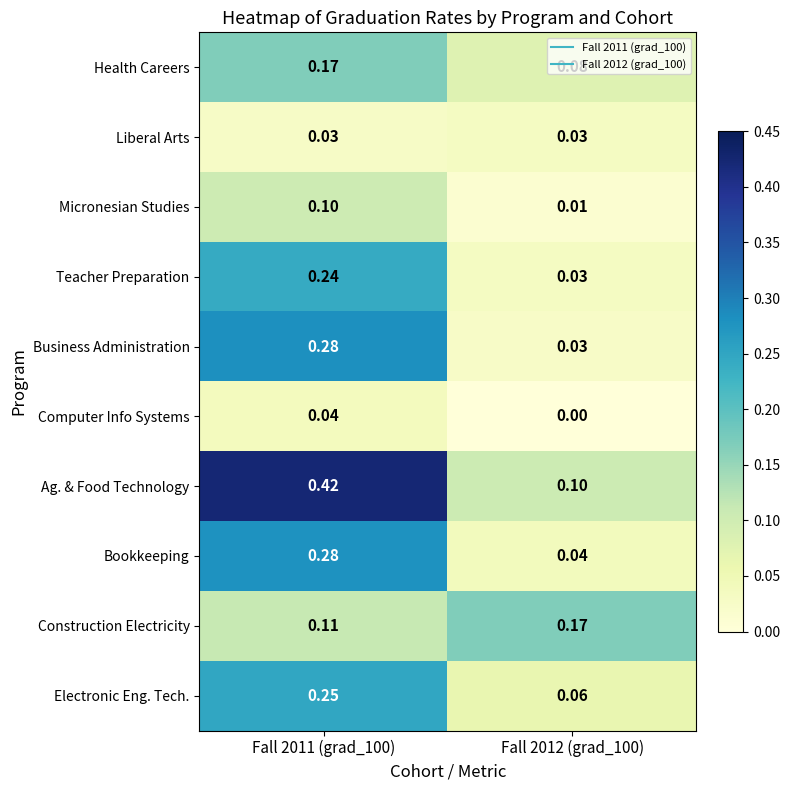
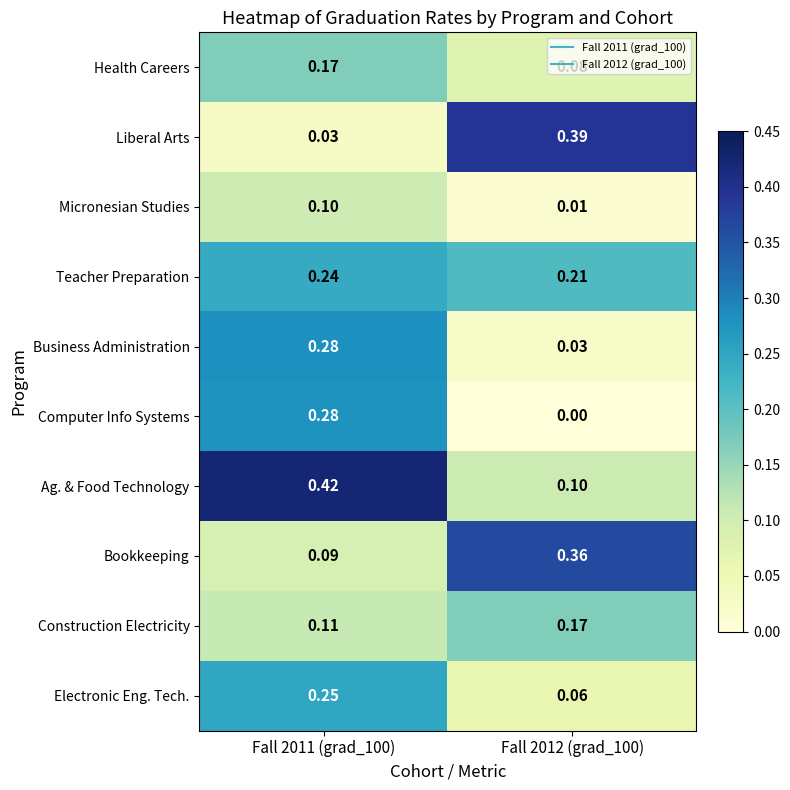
Liberal Arts, Fall 2012 (grad_100): 0.03 -> 0.39
Teacher Preparation, Fall 2012 (grad_100): 0.03 -> 0.21
Computer Info Systems, Fall 2011 (grad_100): 0.04 -> 0.28
Bookkeeping, Fall 2011 (grad_100): 0.28 -> 0.09
Bookkeeping, Fall 2012 (grad_100): 0.04 -> 0.36
